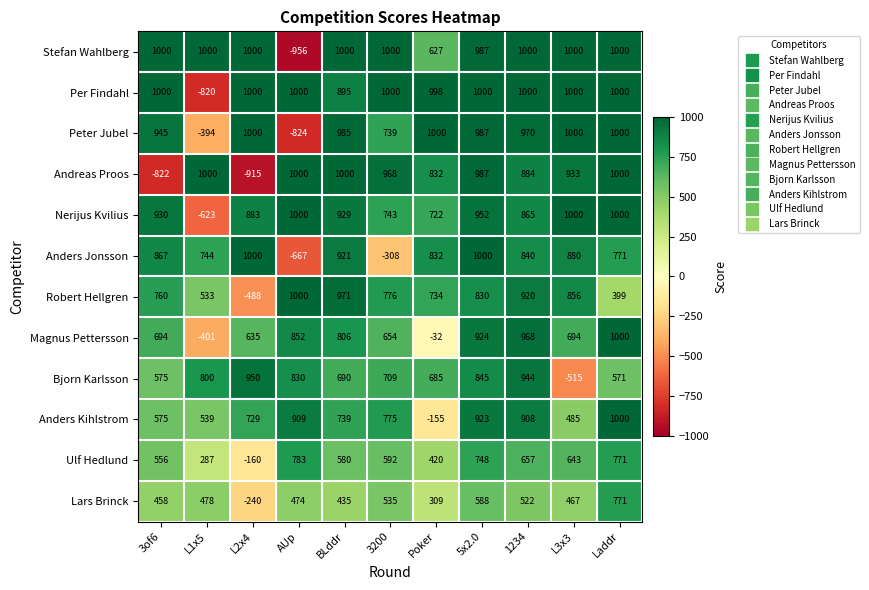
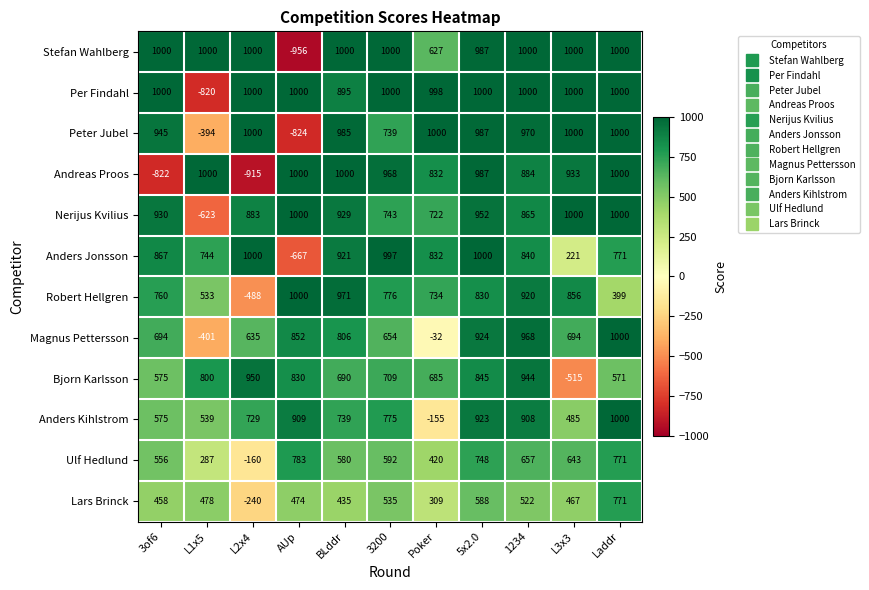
Anders Jonsson, 3200: -308 -> 997
Anders Jonsson, L3x3: 880 -> 221
